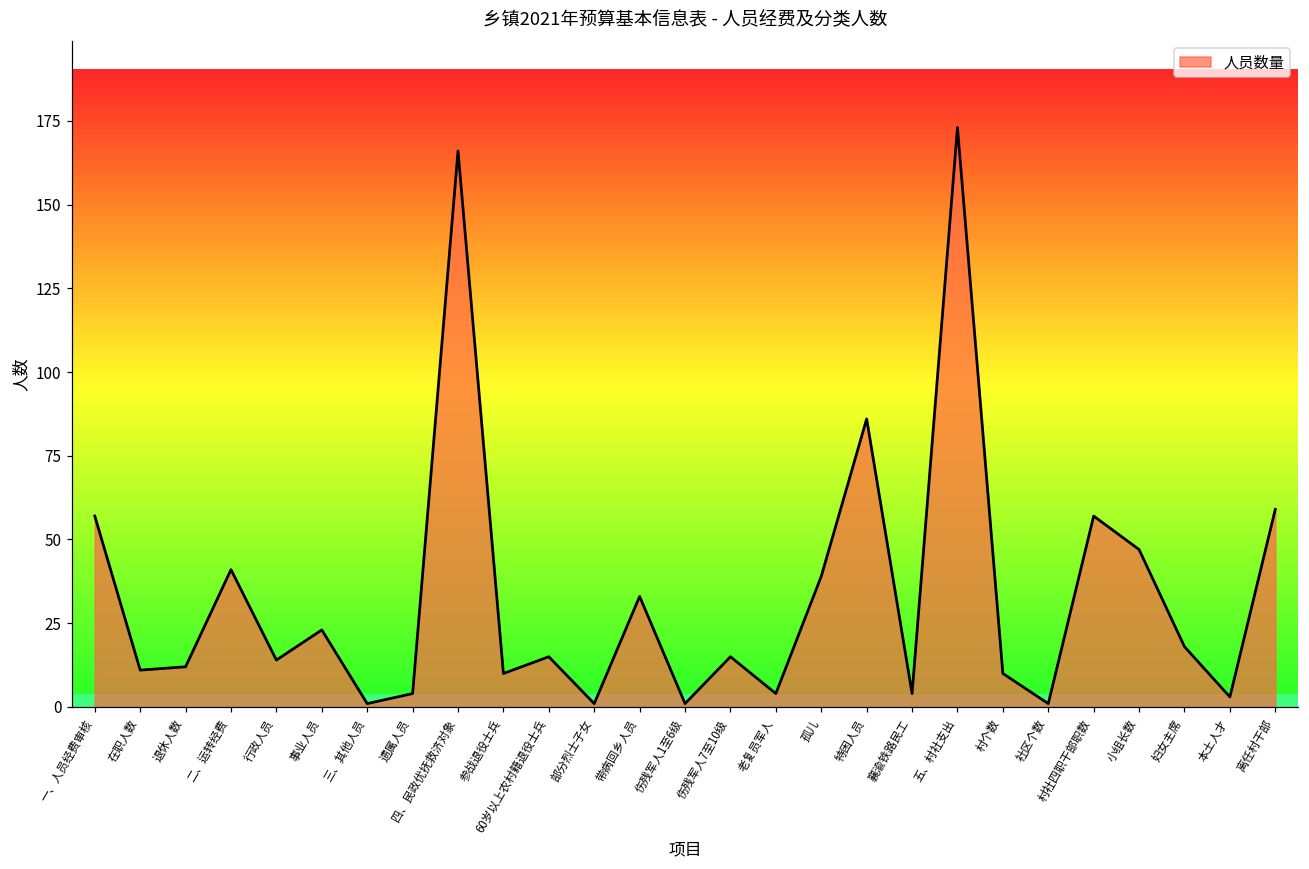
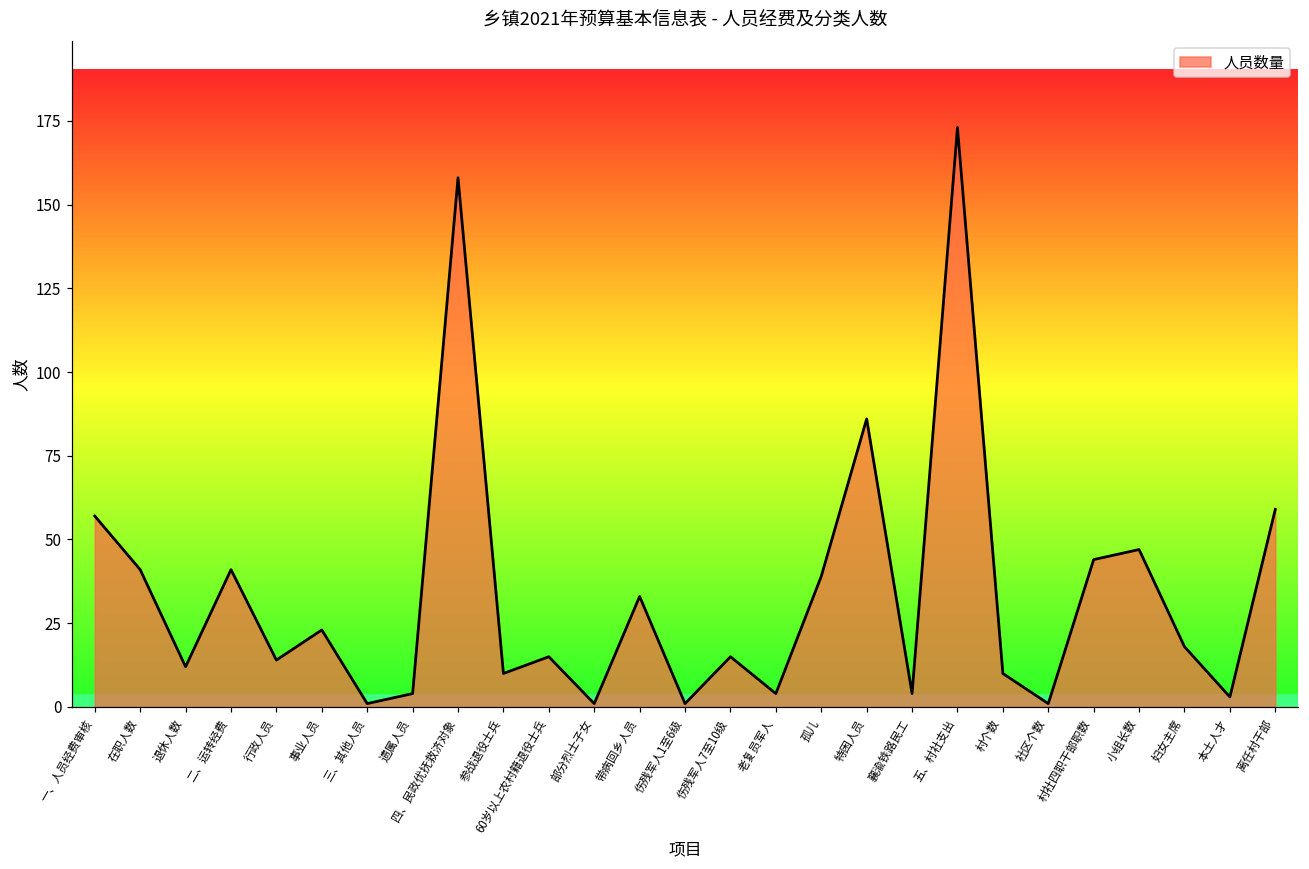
在职人数: 11 -> 41
四、民政优抚救济对象: 166 -> 158
村社四职干部职数: 57 -> 44
